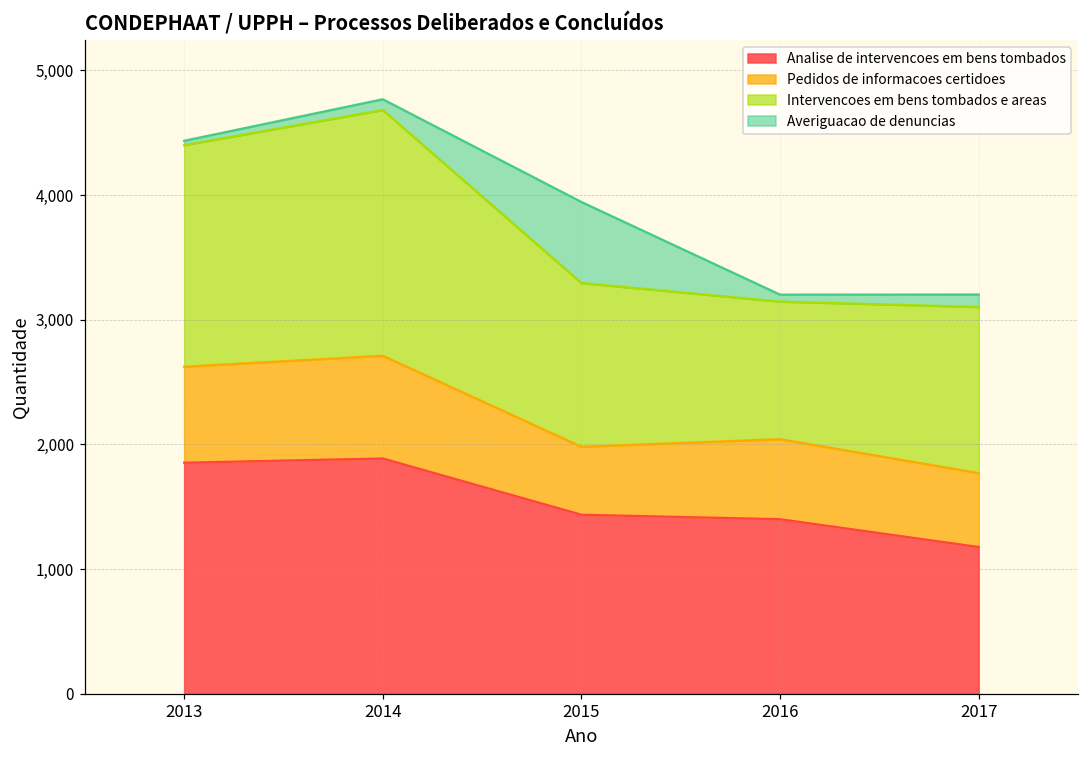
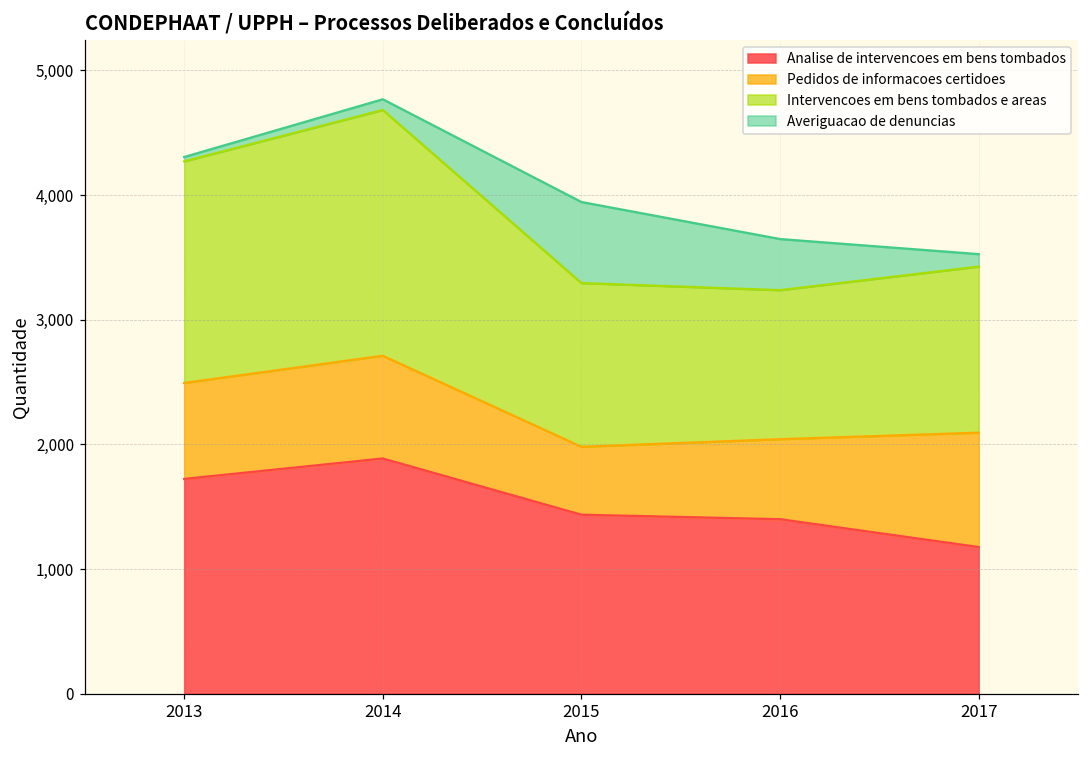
Analise de intervencoes em bens tombados, 2013: 1,850 -> 1,720
Intervencoes em bens tombados e areas, 2016: 1,100 -> 1,200
Averiguacao de denuncias, 2016: 60 -> 410
Pedidos de informacoes certidoes, 2017: 590 -> 920
